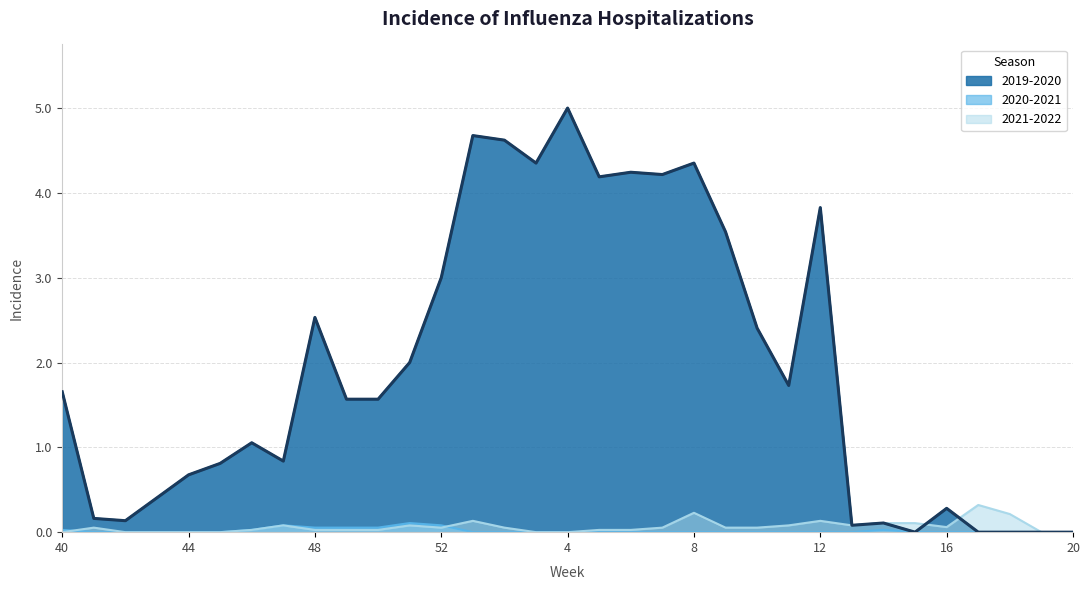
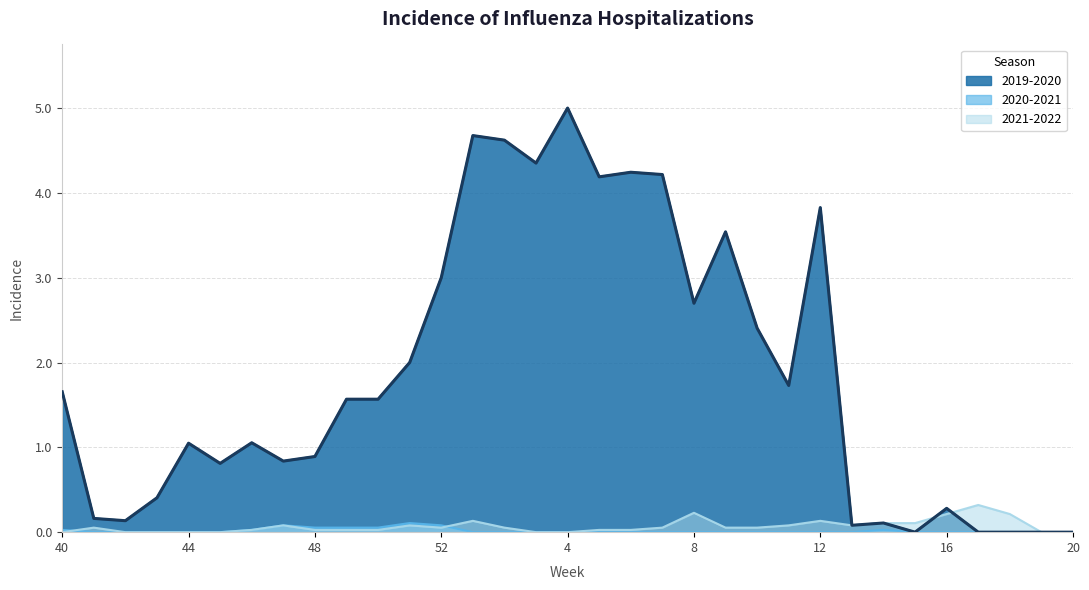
2019-2020, 44: 0.7 -> 1.0
2019-2020, 48: 2.5 -> 0.9
2019-2020, 8: 4.4 -> 2.7
2021-2022, 16: 0.1 -> 0.2
